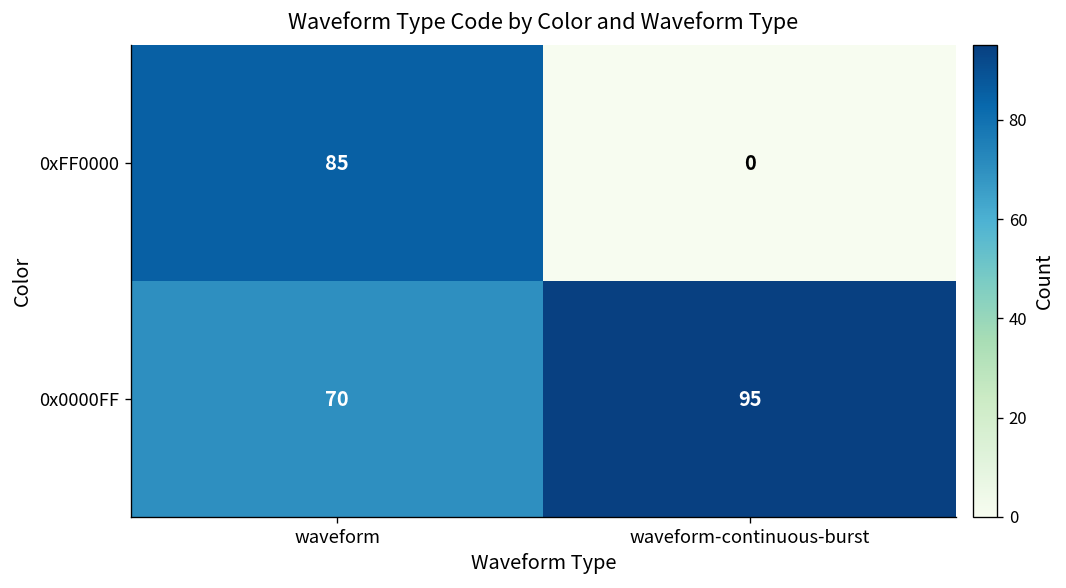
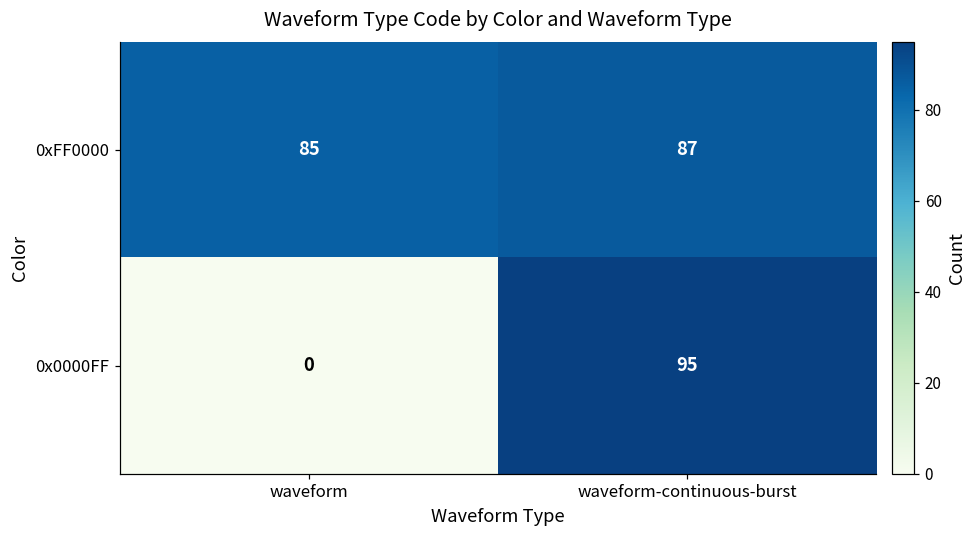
0xFF0000, waveform-continuous-burst: 0 -> 87
0x0000FF, waveform: 70 -> 0
